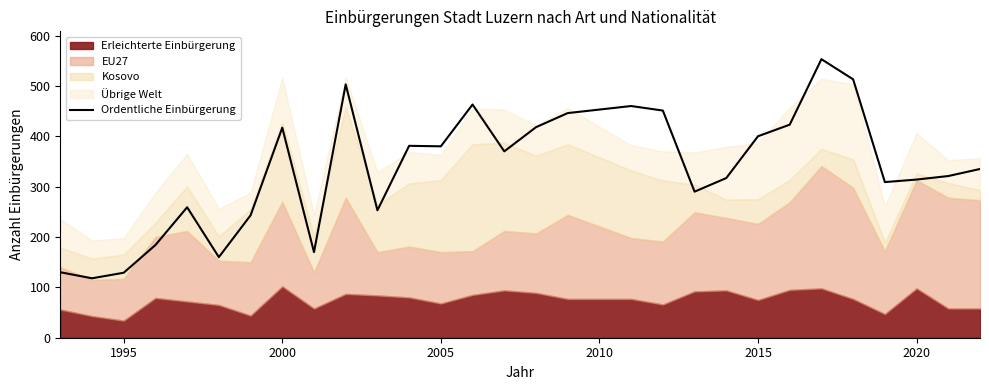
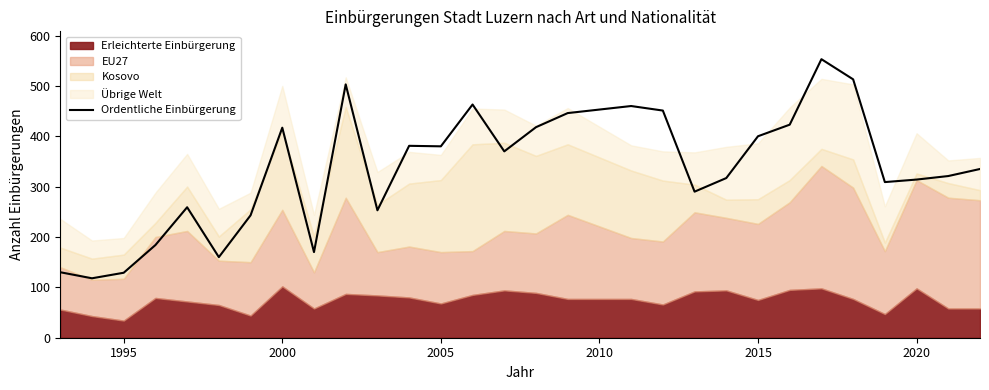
EU27, 2000: 170 -> 150
